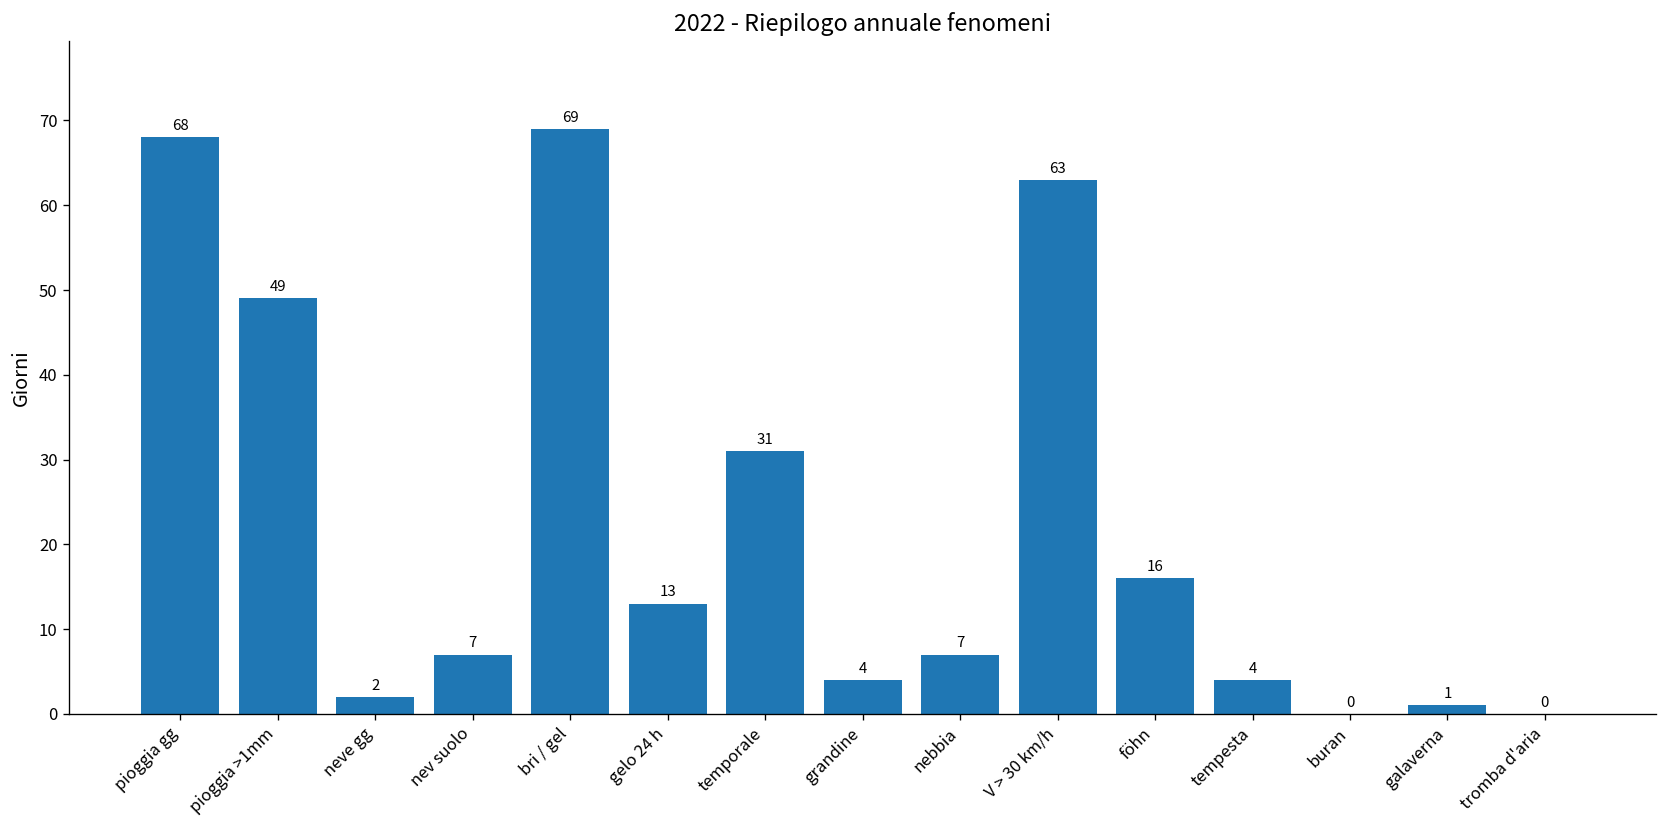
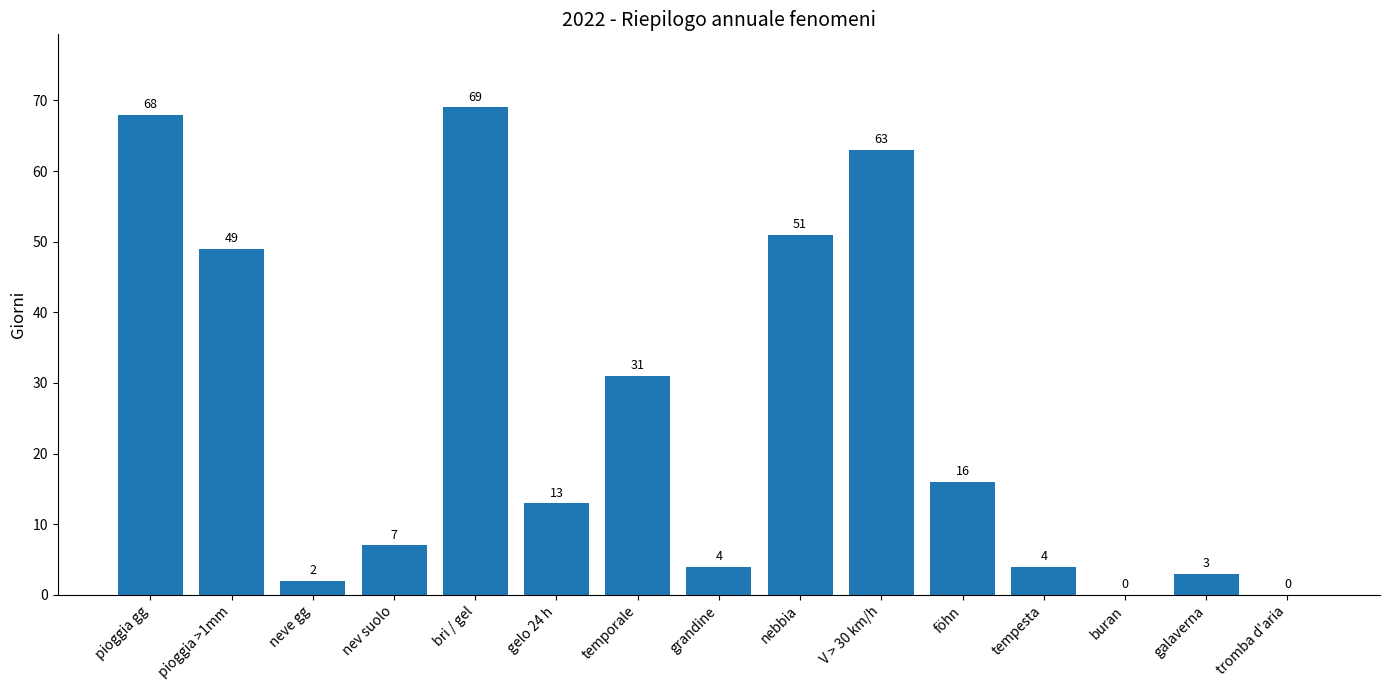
nebbia: 7 -> 51
galaverna: 1 -> 3
